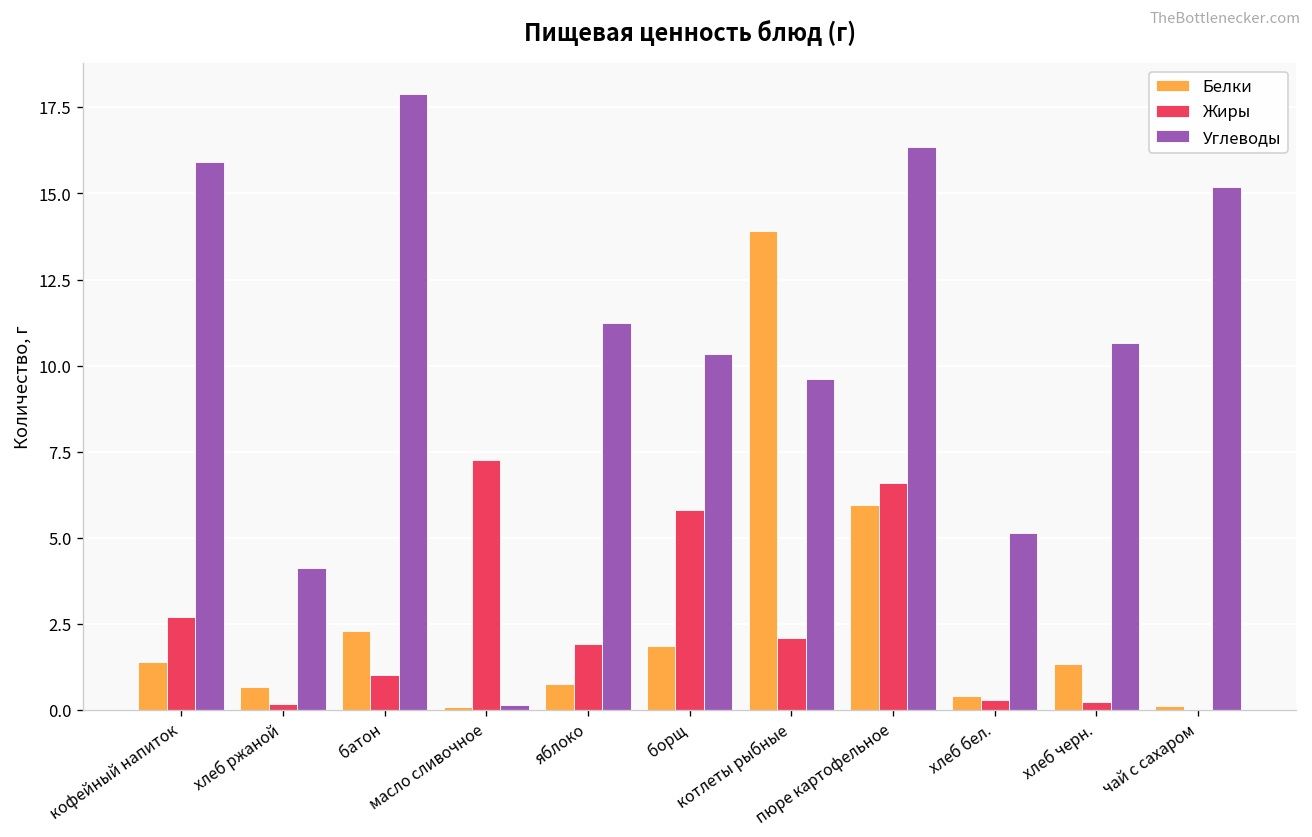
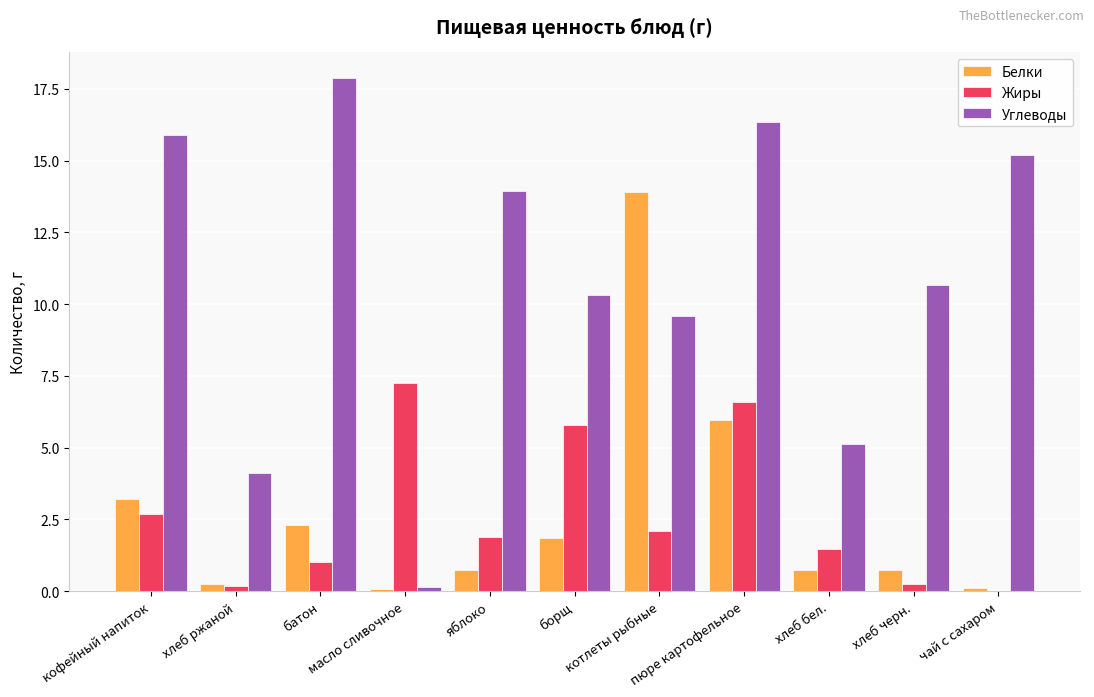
Белки, кофейный напиток: 1.4 -> 3.2
Белки, хлеб ржаной: 0.7 -> 0.3
Углеводы, яблоко: 11.3 -> 14.0
Белки, хлеб бел.: 0.4 -> 0.8
Жиры, хлеб бел.: 0.3 -> 1.5
Белки, хлеб черн.: 1.3 -> 0.7
